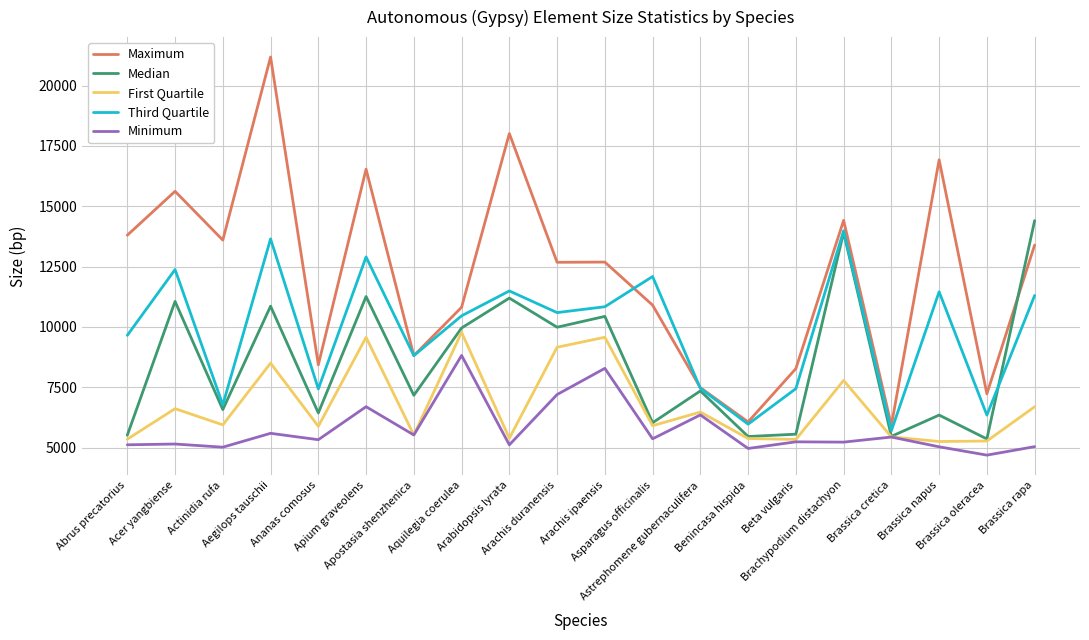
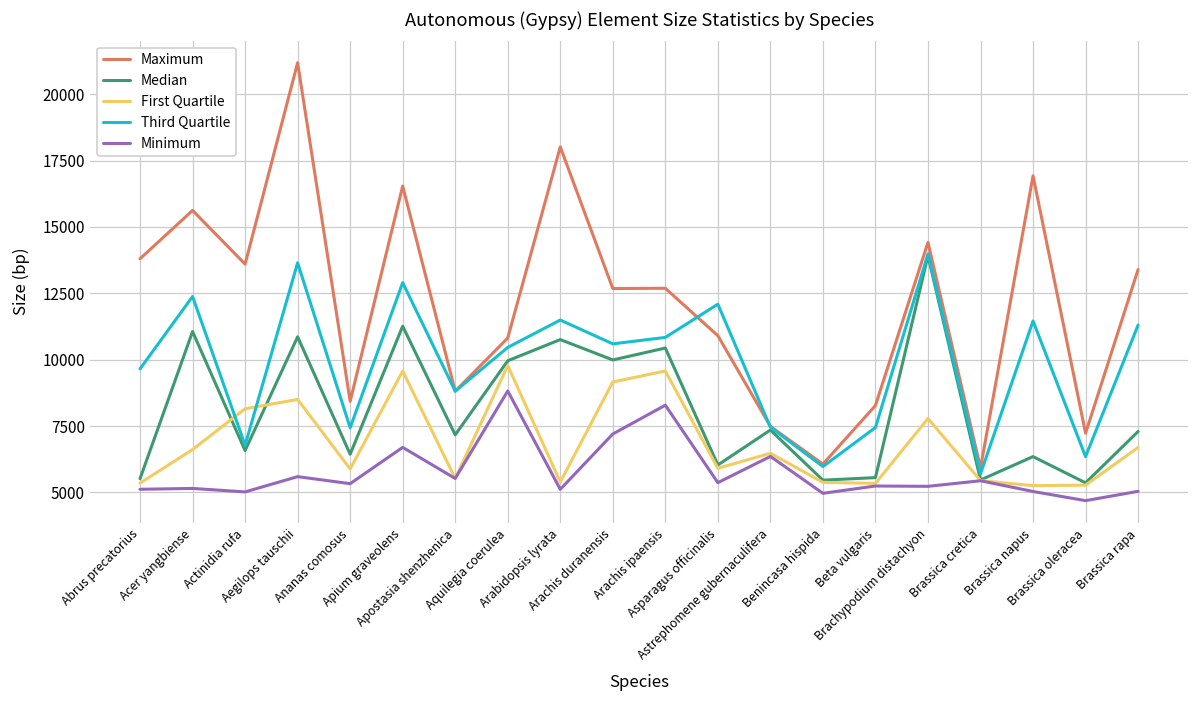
First Quartile, Actinidia rufa: 5900 -> 8100
Median, Arabidopsis lyrata: 11200 -> 10800
Median, Brassica rapa: 14400 -> 7300
